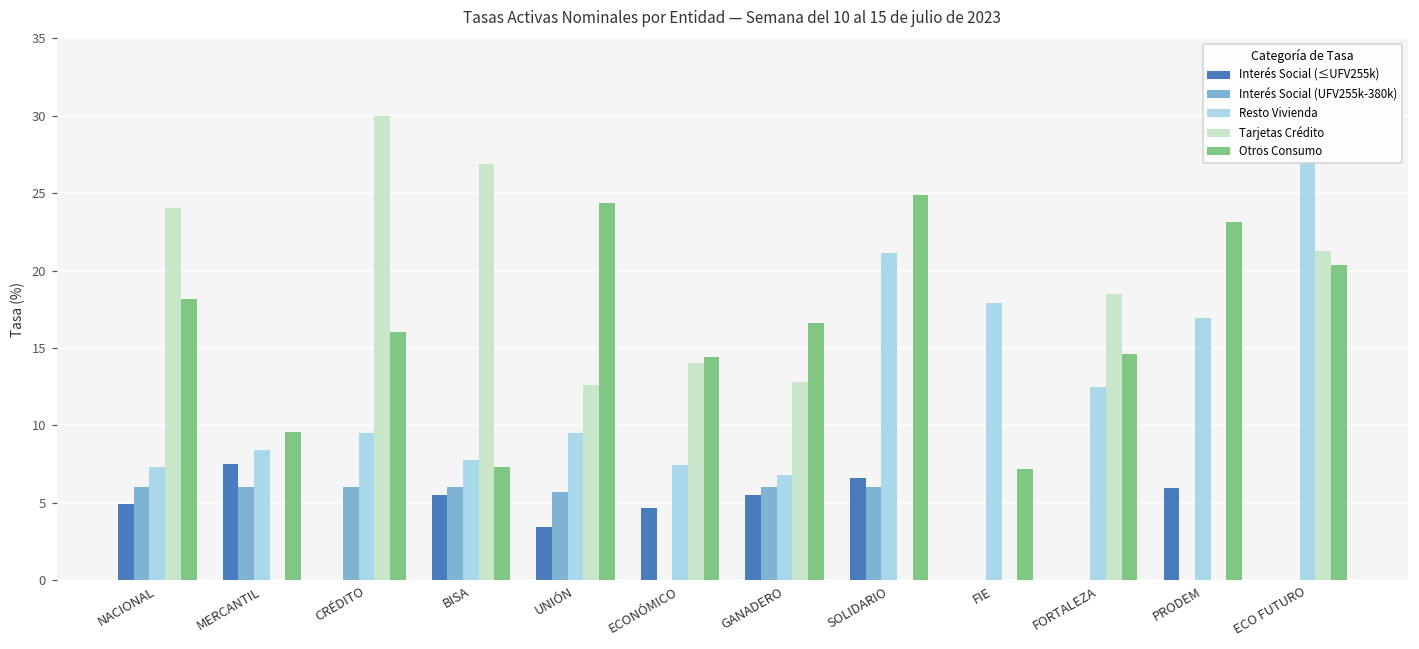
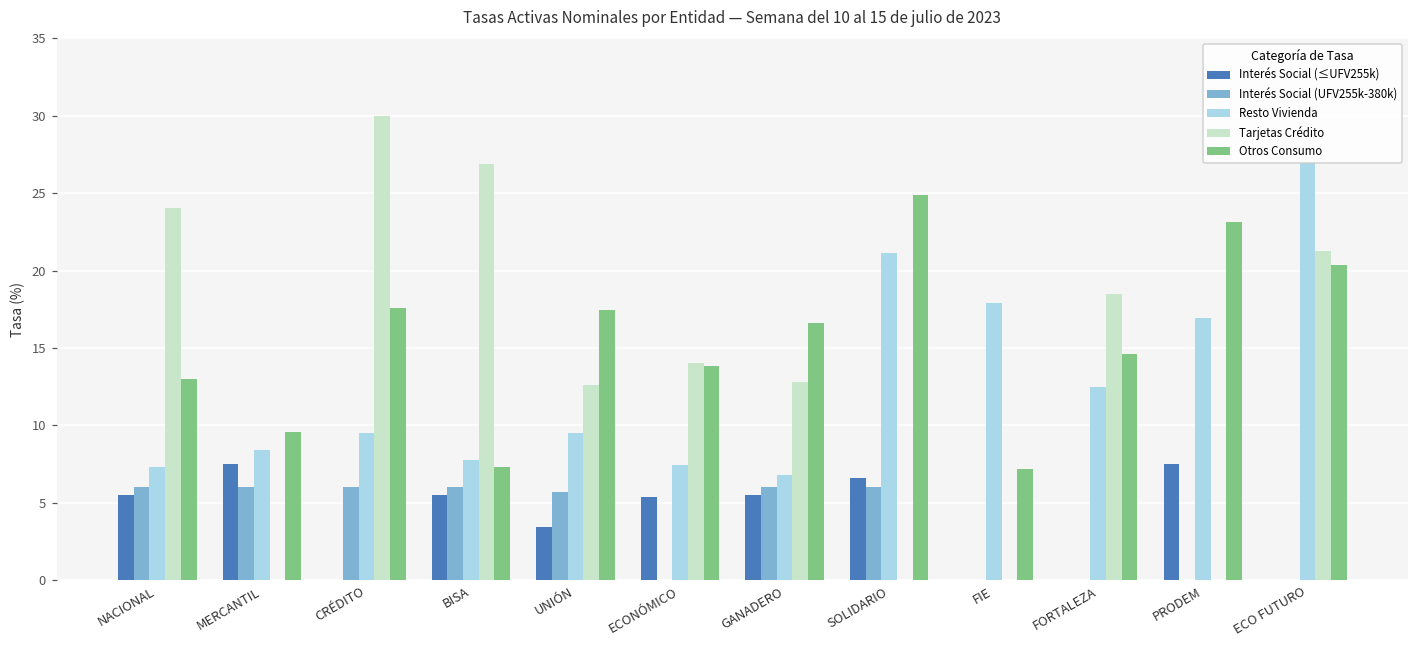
Interés Social (≤UFV255k), NACIONAL: 4.9 -> 5.5
Otros Consumo, NACIONAL: 18.2 -> 13.0
Otros Consumo, CRÉDITO: 16.0 -> 17.6
Otros Consumo, UNIÓN: 24.4 -> 17.5
Interés Social (≤UFV255k), ECONÓMICO: 4.7 -> 5.4
Otros Consumo, ECONÓMICO: 14.5 -> 13.8
Interés Social (≤UFV255k), PRODEM: 6.0 -> 7.5
